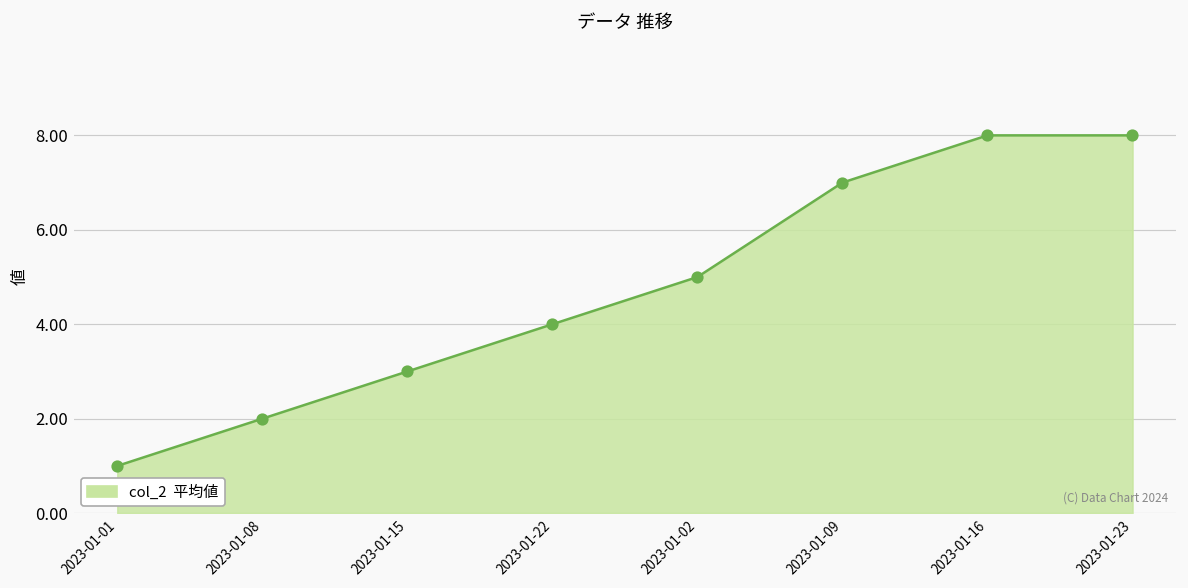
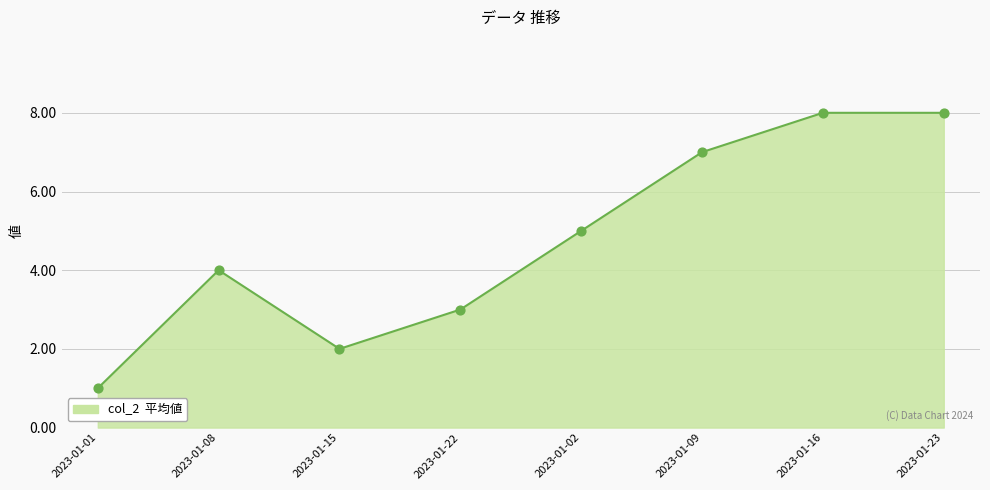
2023-01-08: 2 -> 4
2023-01-15: 3 -> 2
2023-01-22: 4 -> 3
